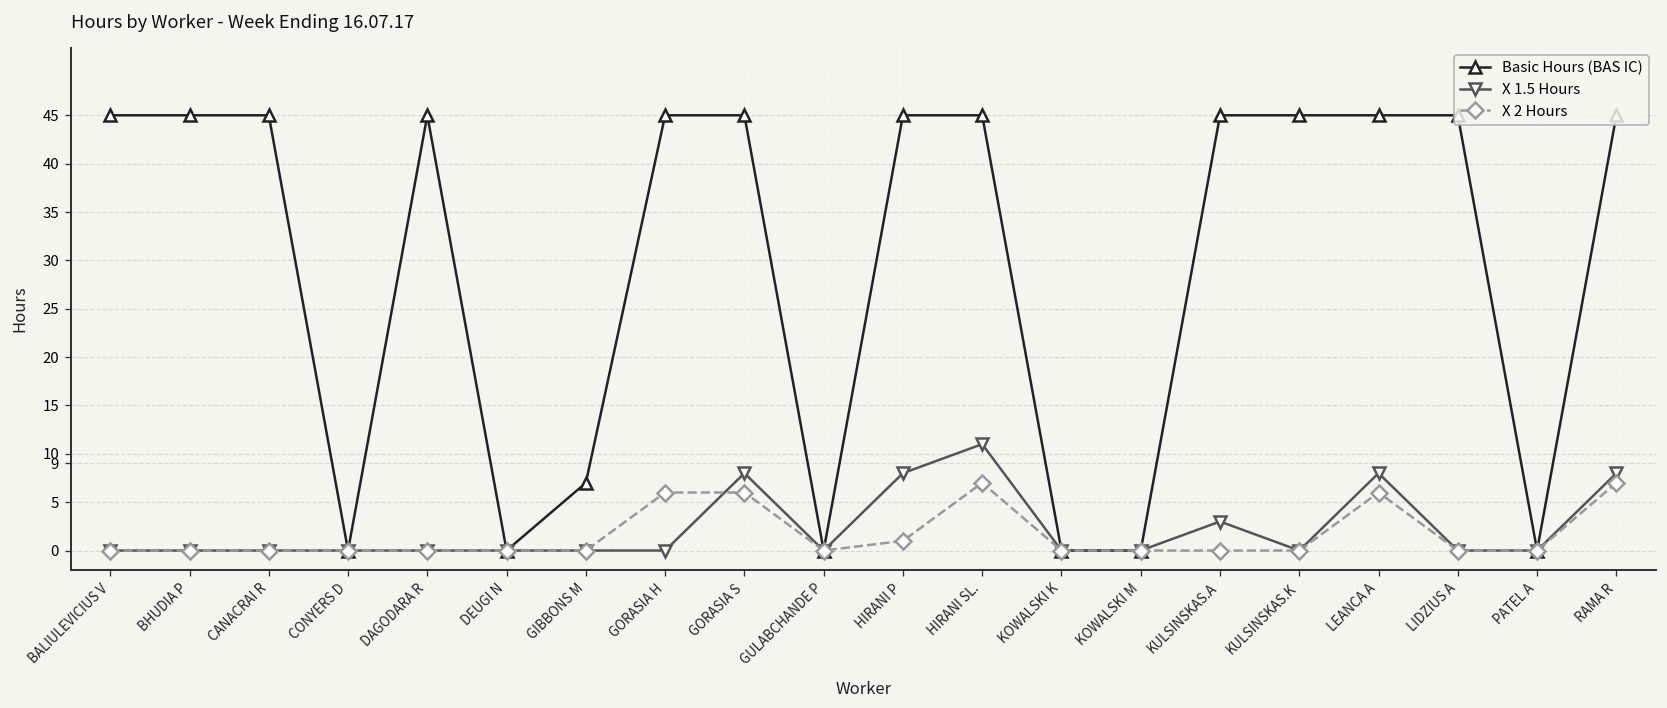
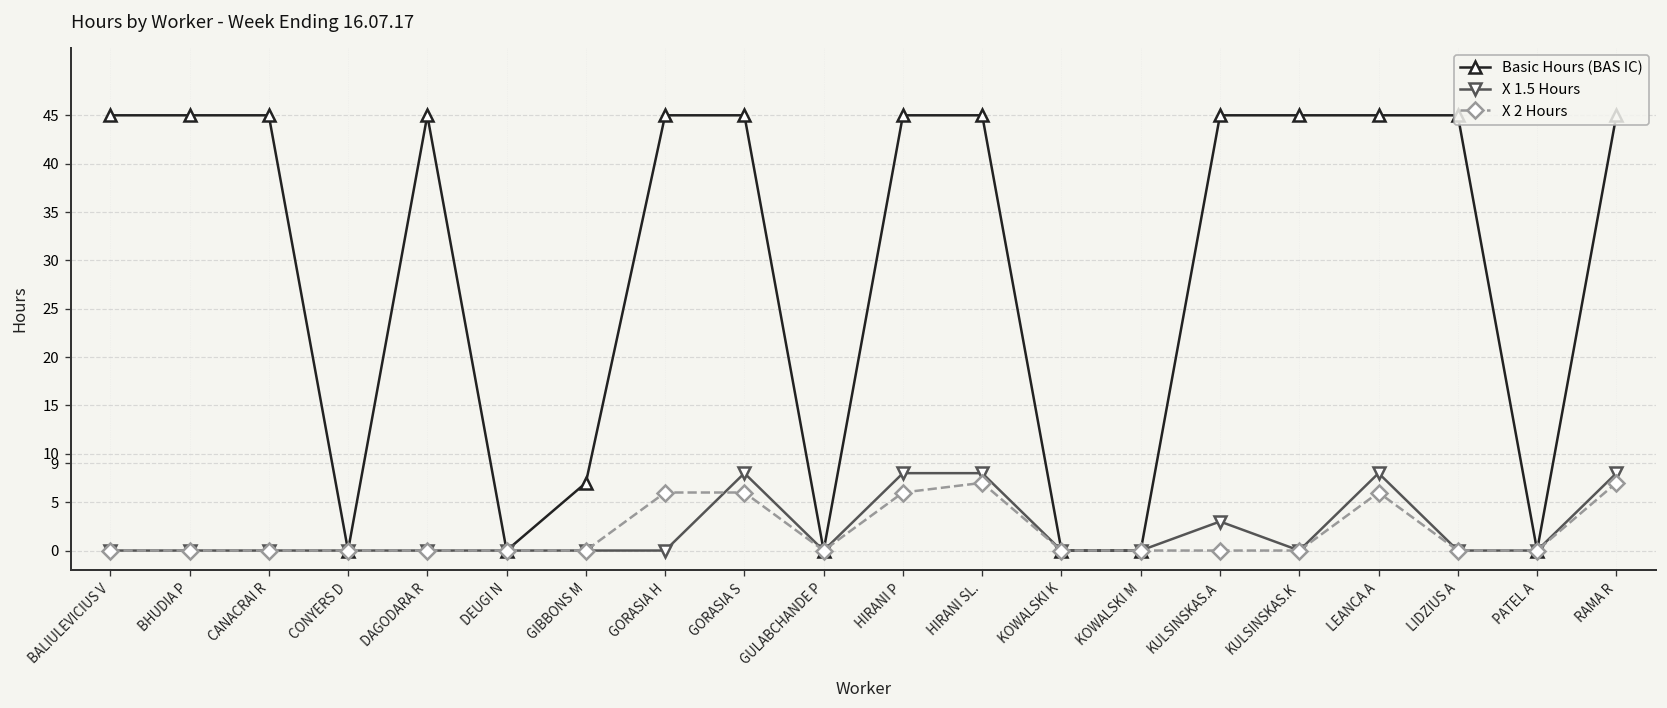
X 2 Hours, HIRANI P: 1 -> 6
X 1.5 Hours, HIRANI SL.: 11 -> 8
